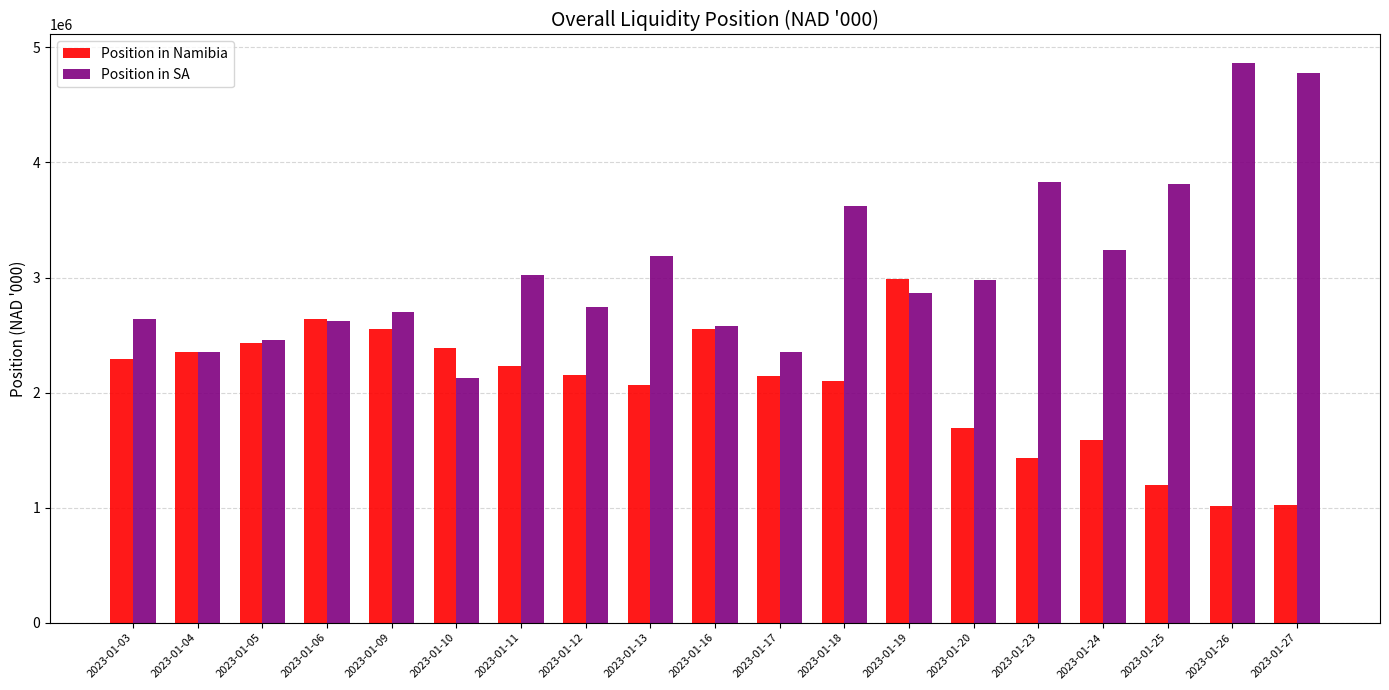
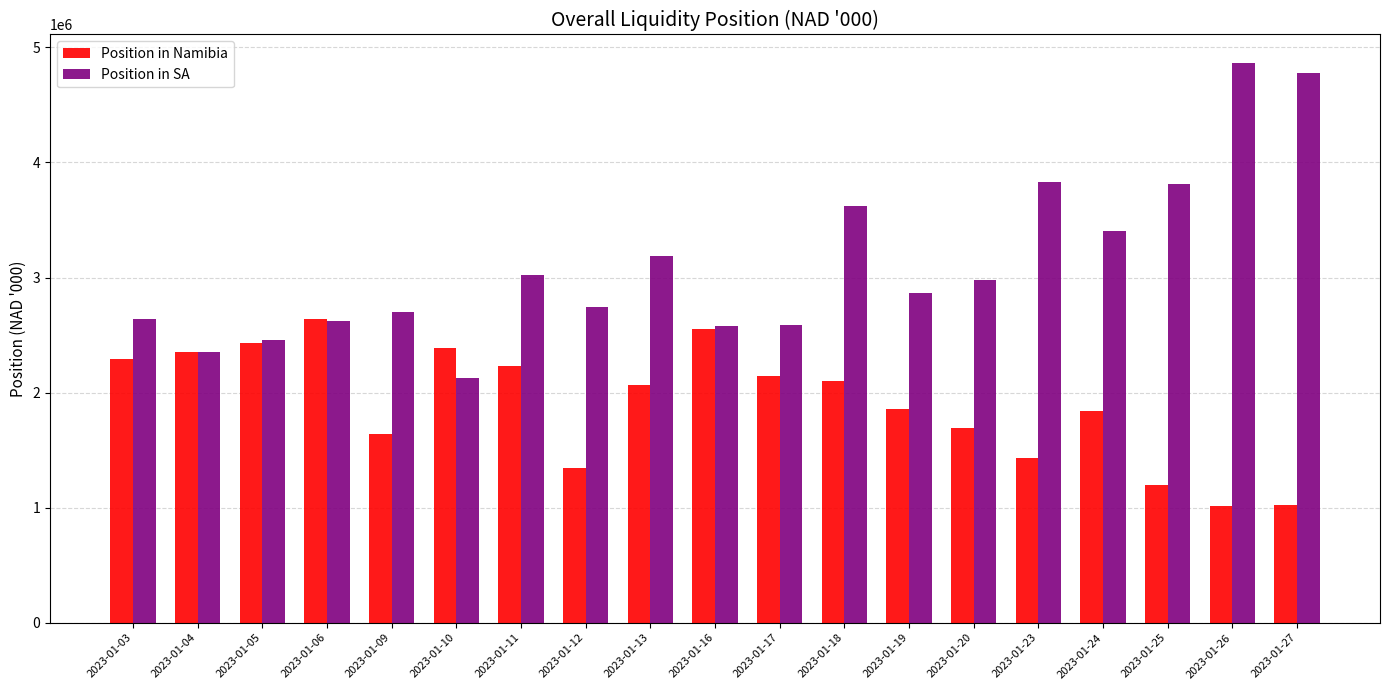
Position in Namibia, 2023-01-09: 2550000 -> 1640000
Position in Namibia, 2023-01-12: 2150000 -> 1340000
Position in SA, 2023-01-17: 2350000 -> 2580000
Position in Namibia, 2023-01-19: 2980000 -> 1860000
Position in Namibia, 2023-01-24: 1590000 -> 1840000
Position in SA, 2023-01-24: 3240000 -> 3410000
